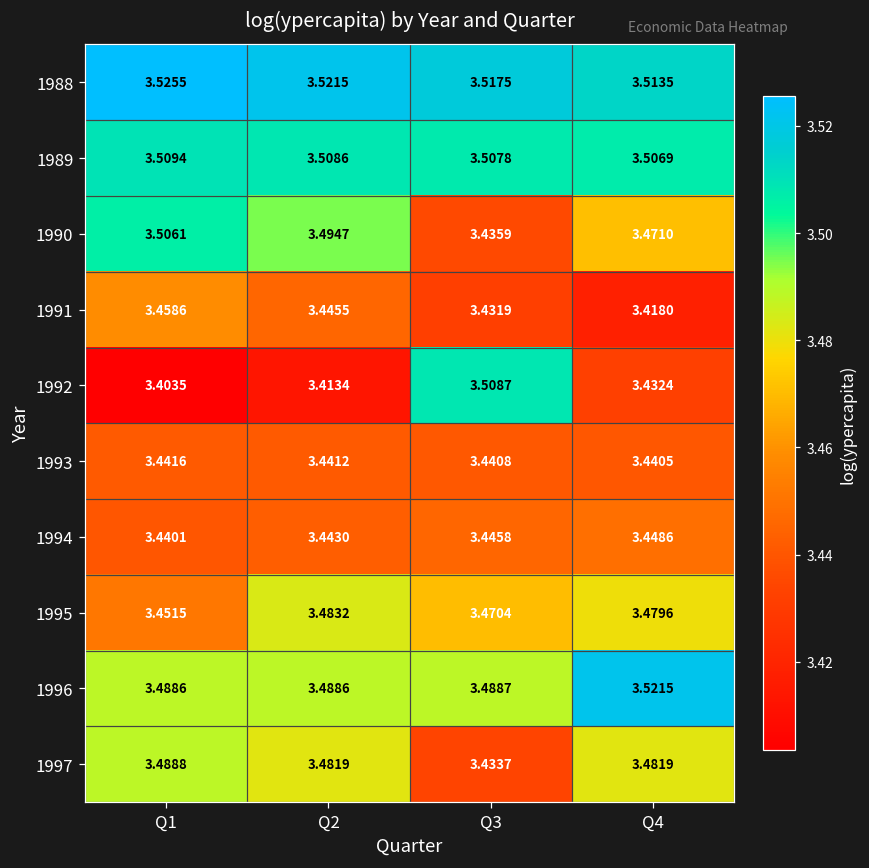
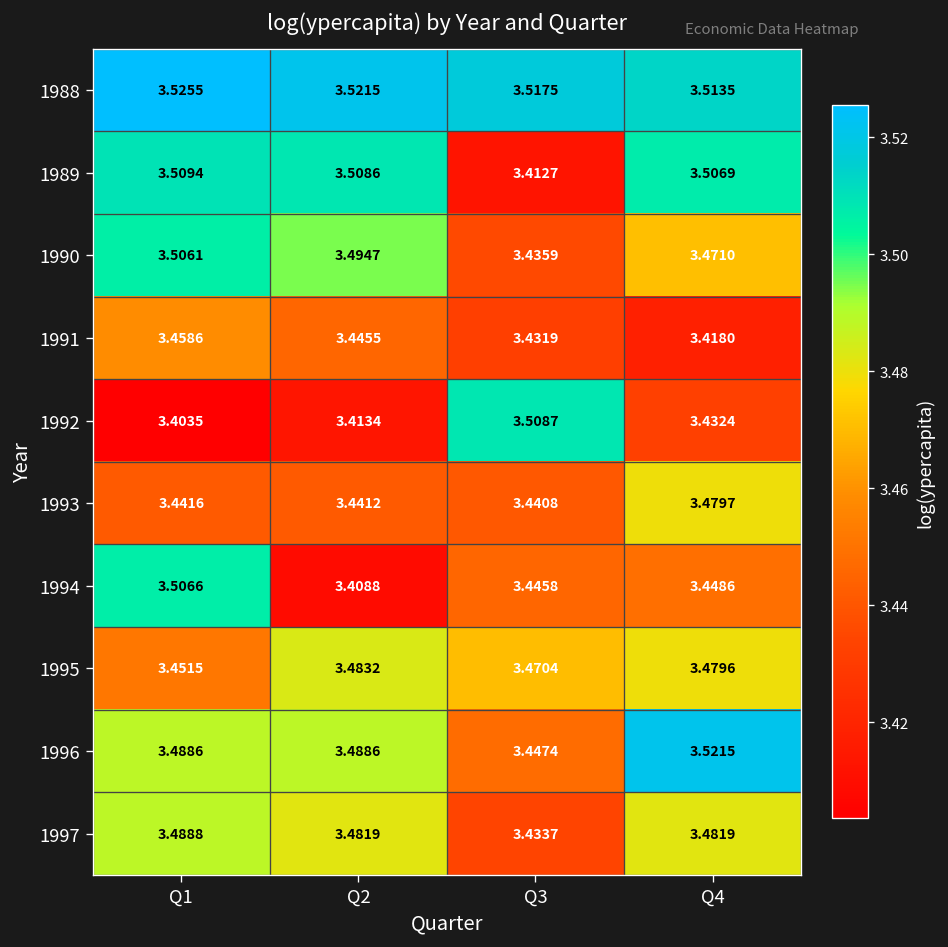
1989, Q3: 3.5078 -> 3.4127
1993, Q4: 3.4405 -> 3.4797
1994, Q1: 3.4401 -> 3.5066
1994, Q2: 3.4430 -> 3.4088
1996, Q3: 3.4887 -> 3.4474
